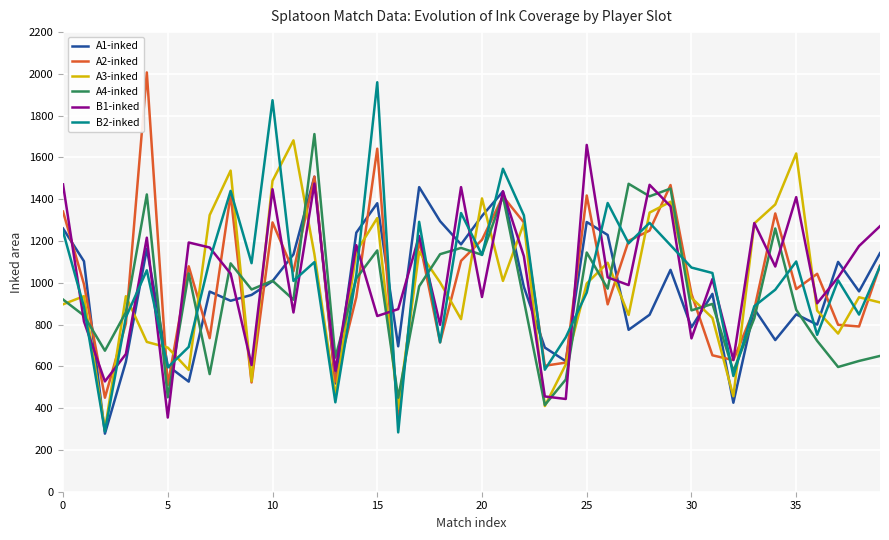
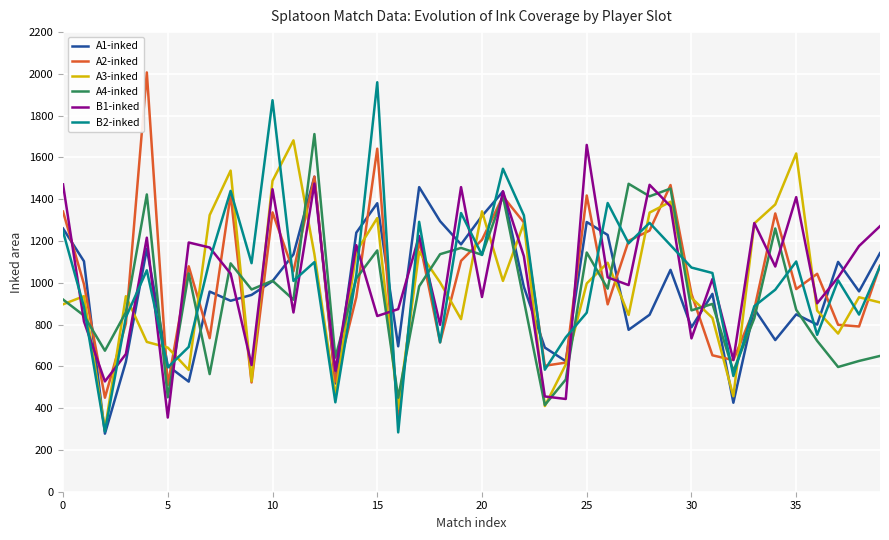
A2-inked, 10: 1290 -> 1340
A3-inked, 20: 1400 -> 1340
B2-inked, 25: 950 -> 860
